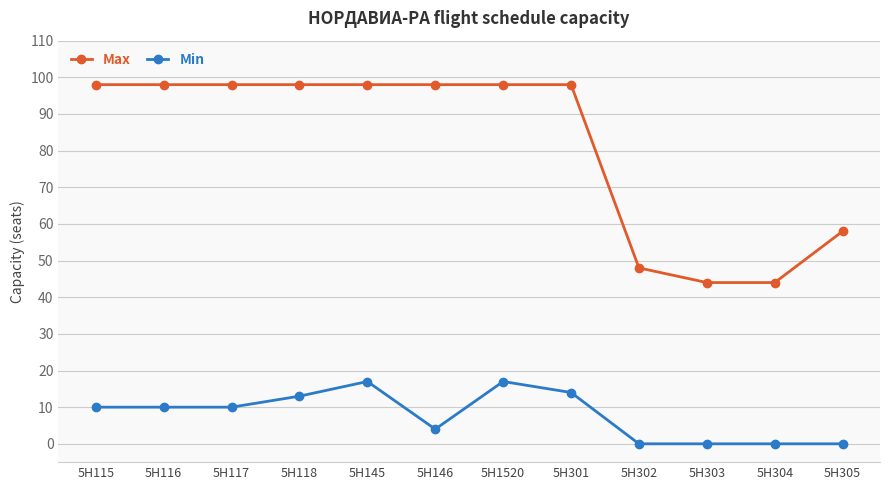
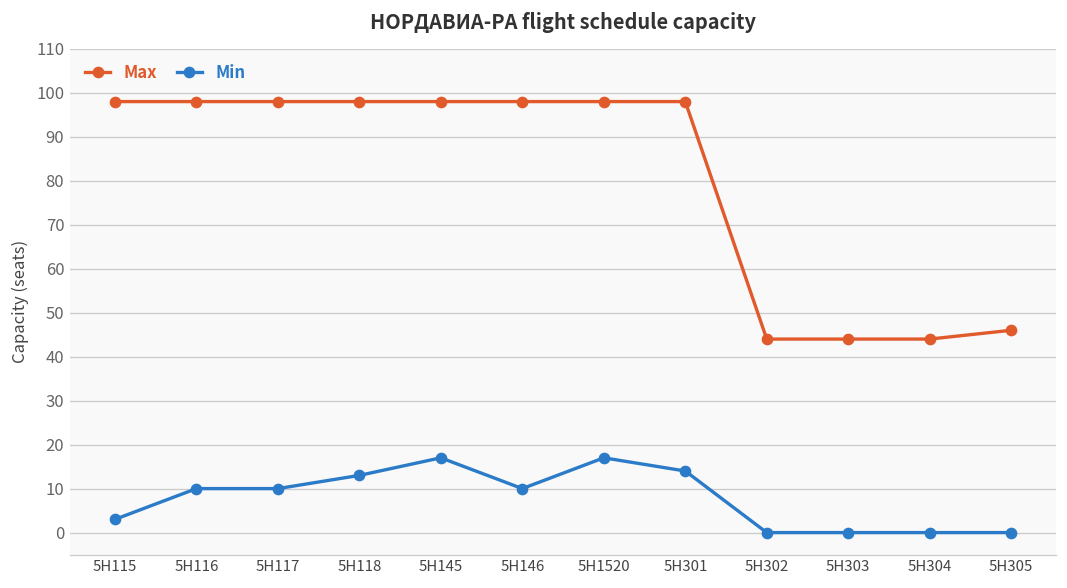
Min, 5Н115: 10 -> 3
Min, 5Н146: 4 -> 10
Max, 5Н302: 48 -> 44
Max, 5Н305: 58 -> 46
